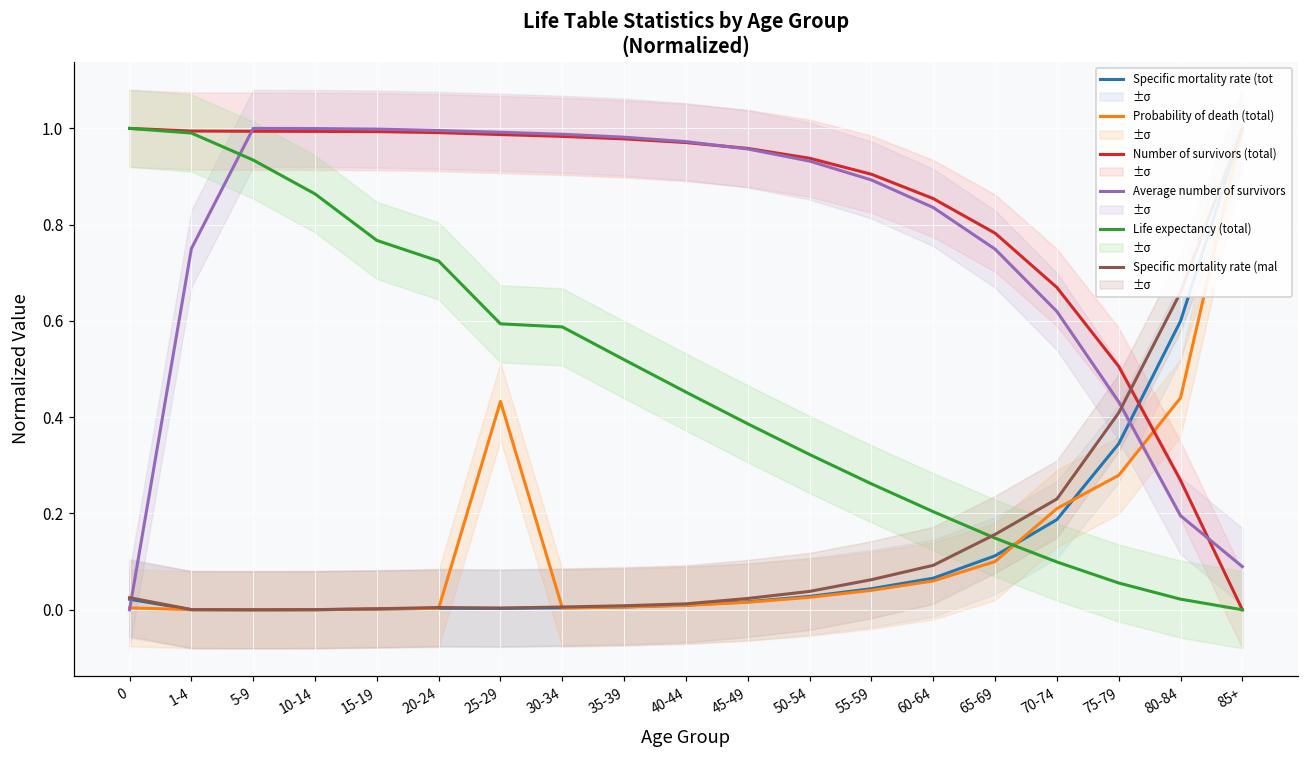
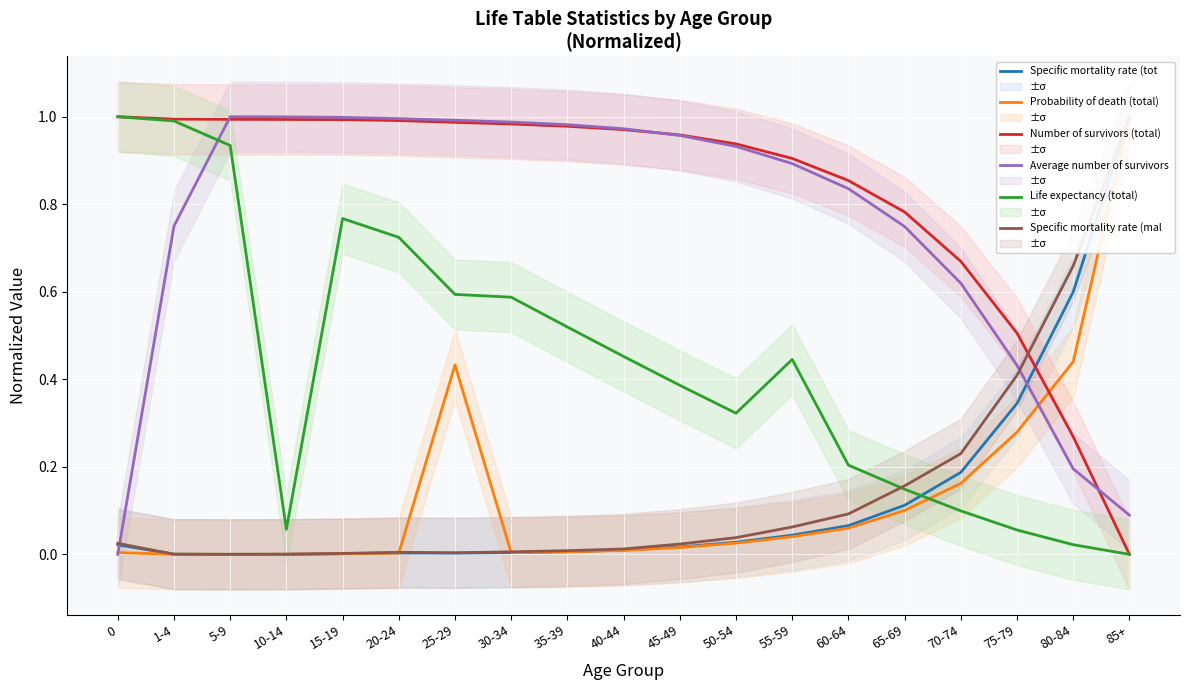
Life expectancy (total), 10-14: 0.86 -> 0.06
Life expectancy (total), 55-59: 0.26 -> 0.45
Probability of death (total), 70-74: 0.21 -> 0.16
